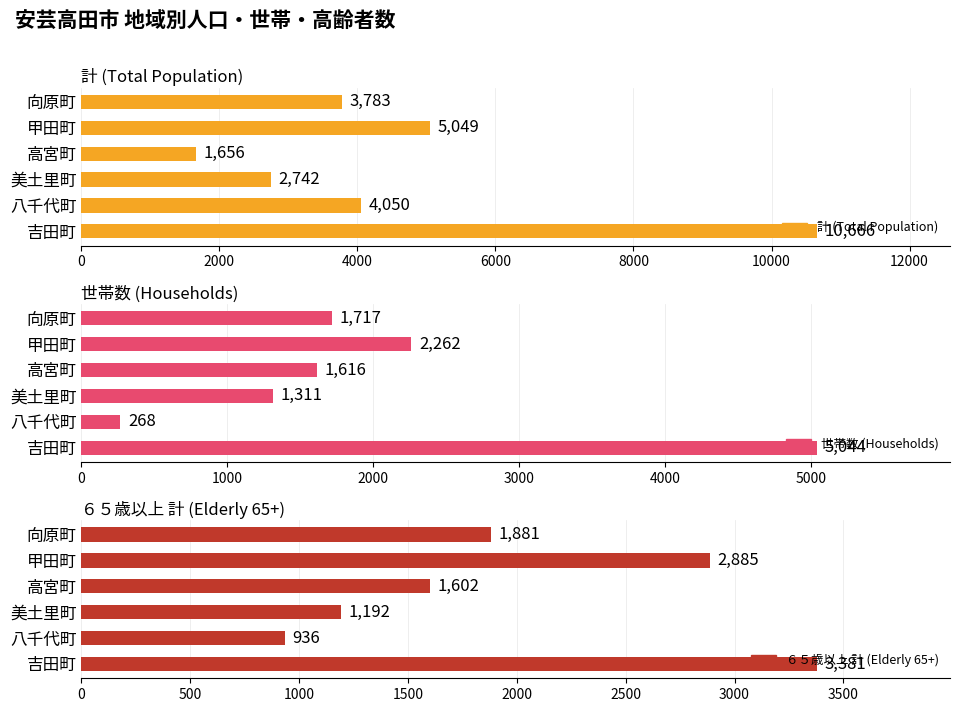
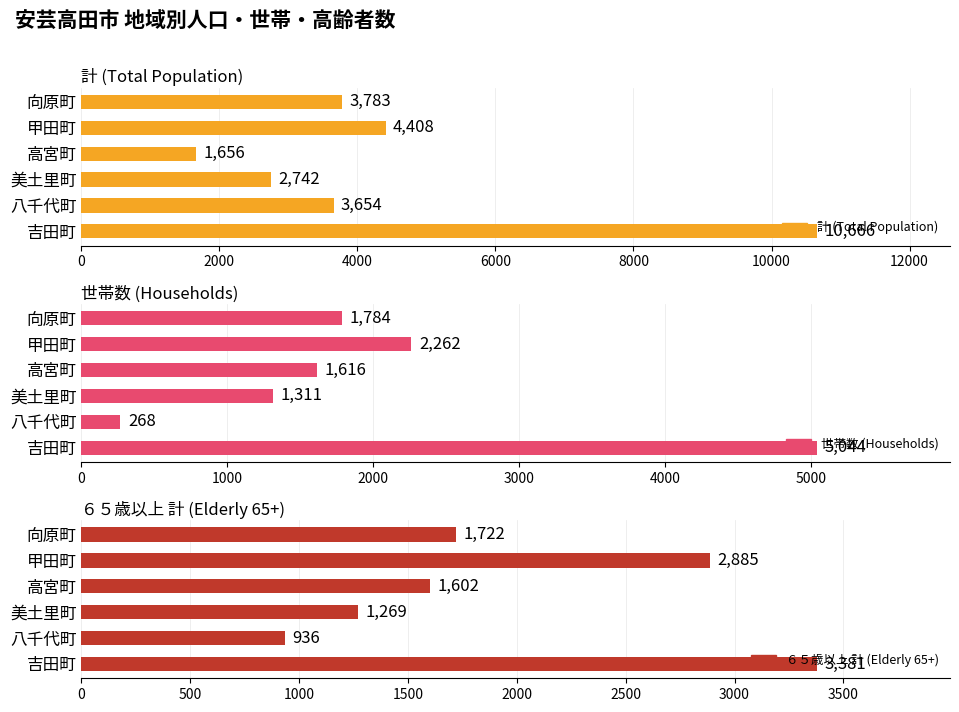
計 (Total Population), 甲田町: 5,049 -> 4,408
計 (Total Population), 八千代町: 4,050 -> 3,654
世帯数 (Households), 向原町: 1,717 -> 1,784
６５歳以上 計 (Elderly 65+), 向原町: 1,881 -> 1,722
６５歳以上 計 (Elderly 65+), 美土里町: 1,192 -> 1,269
